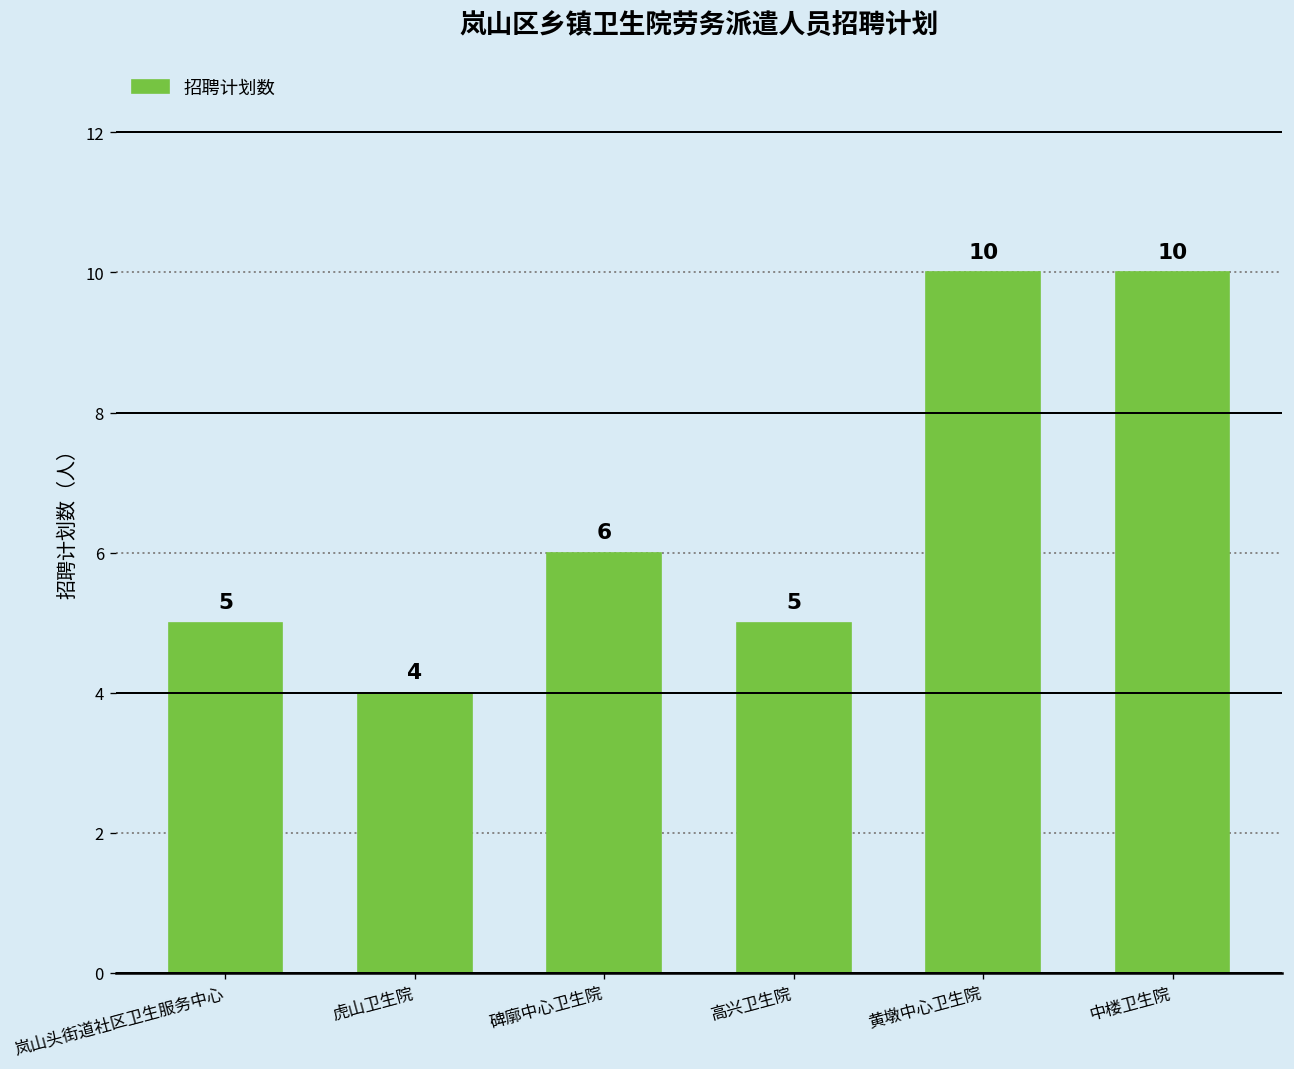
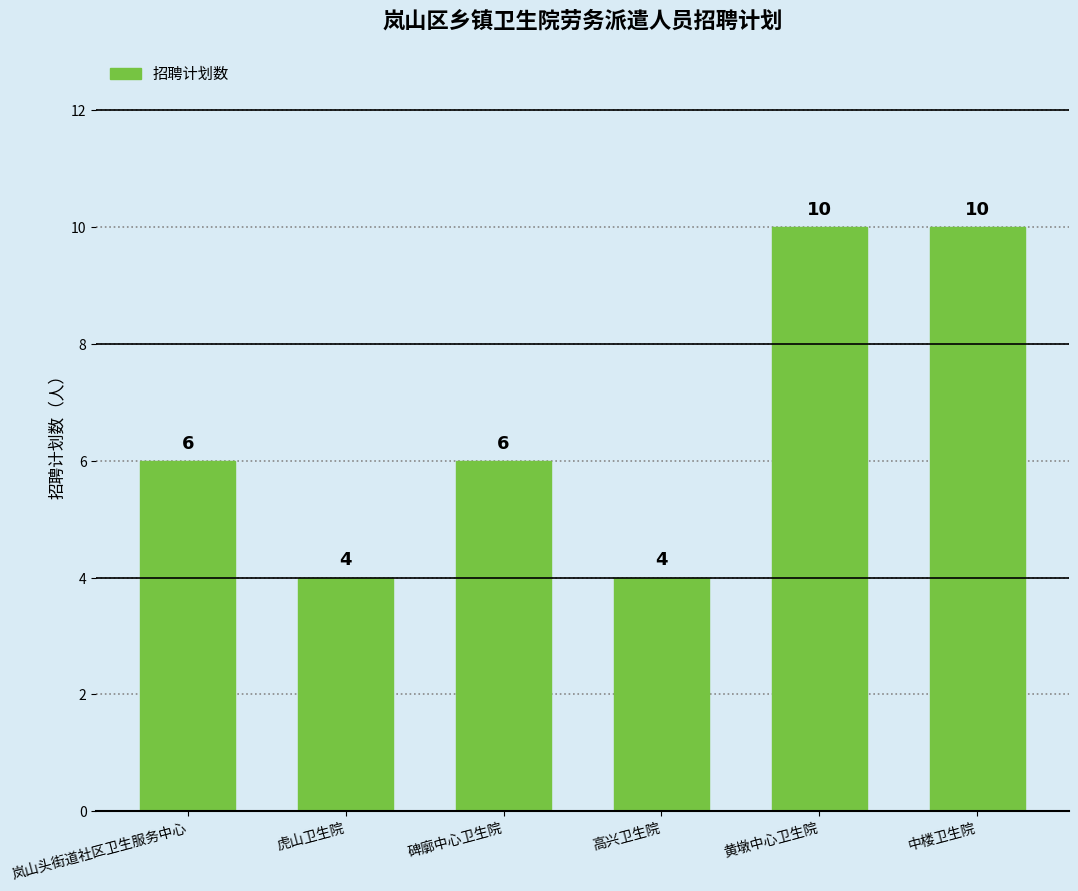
岚山头街道社区卫生服务中心: 5 -> 6
高兴卫生院: 5 -> 4
